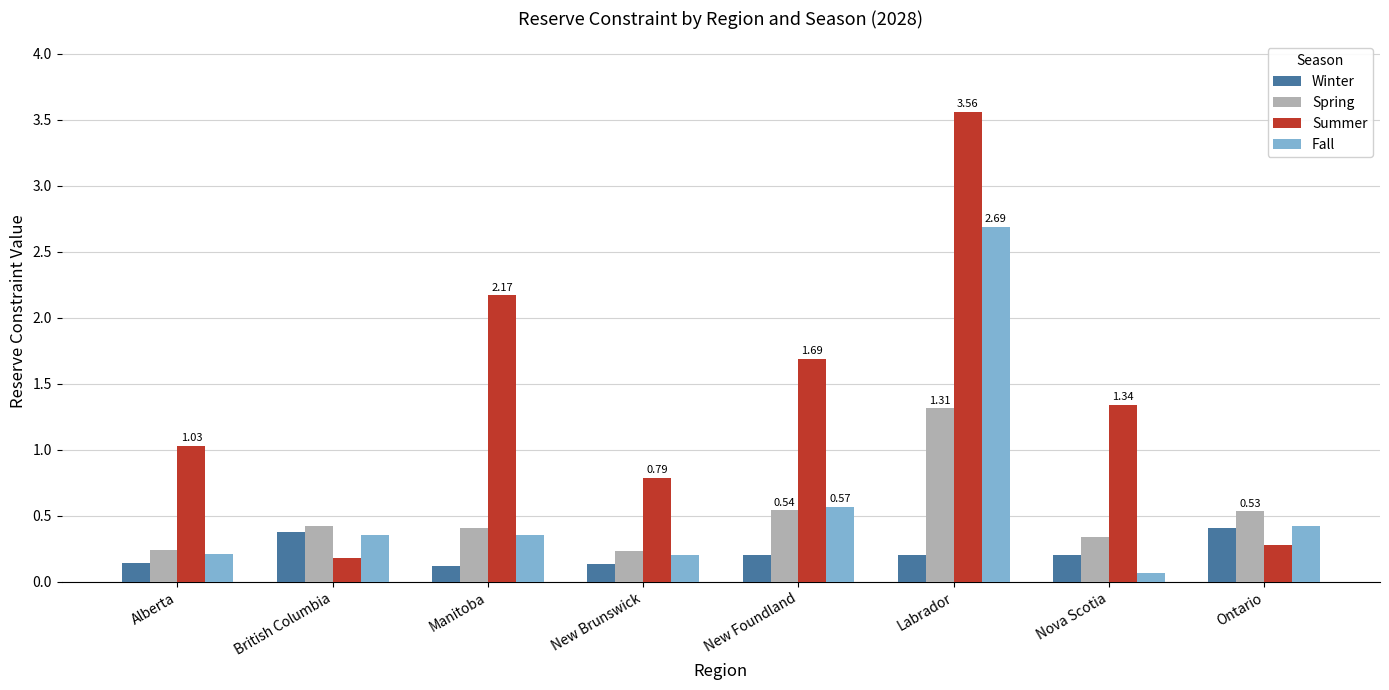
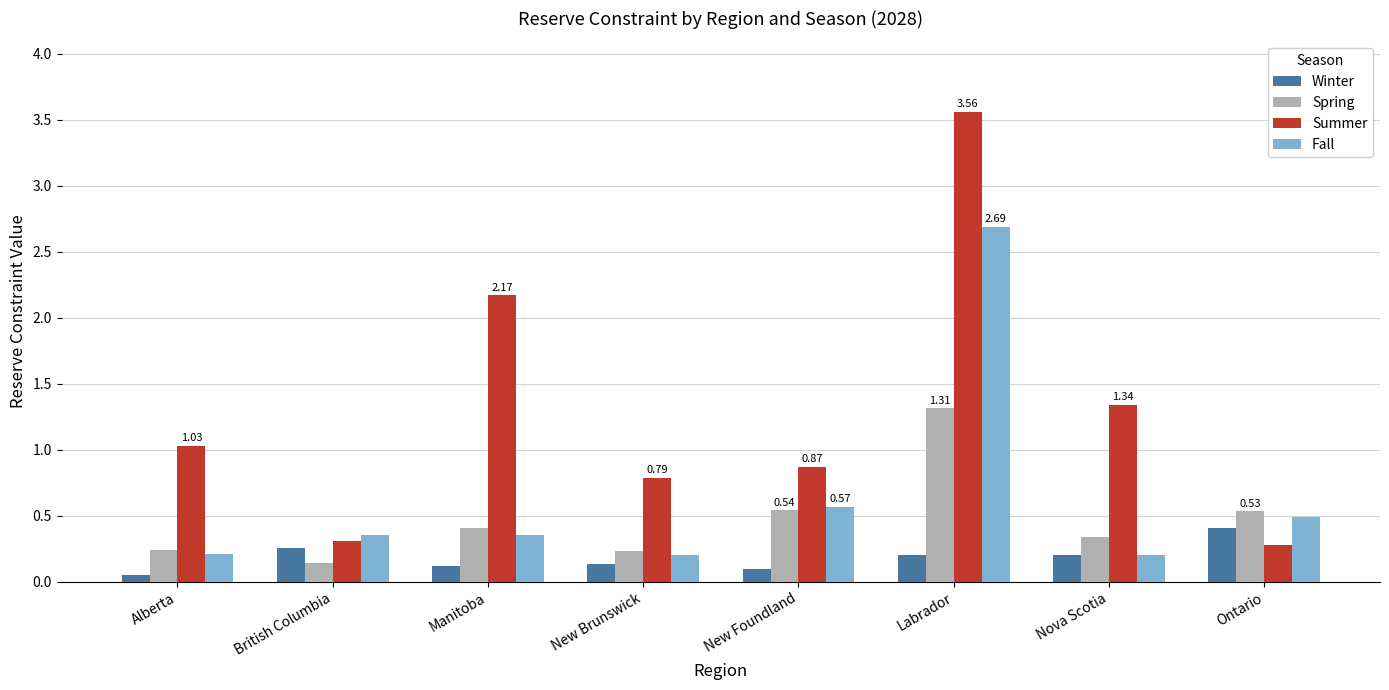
Winter, Alberta: 0.15 -> 0.05
Winter, British Columbia: 0.37 -> 0.25
Spring, British Columbia: 0.43 -> 0.14
Summer, British Columbia: 0.18 -> 0.31
Winter, New Foundland: 0.20 -> 0.10
Summer, New Foundland: 1.69 -> 0.87
Fall, Nova Scotia: 0.07 -> 0.20
Fall, Ontario: 0.42 -> 0.49
